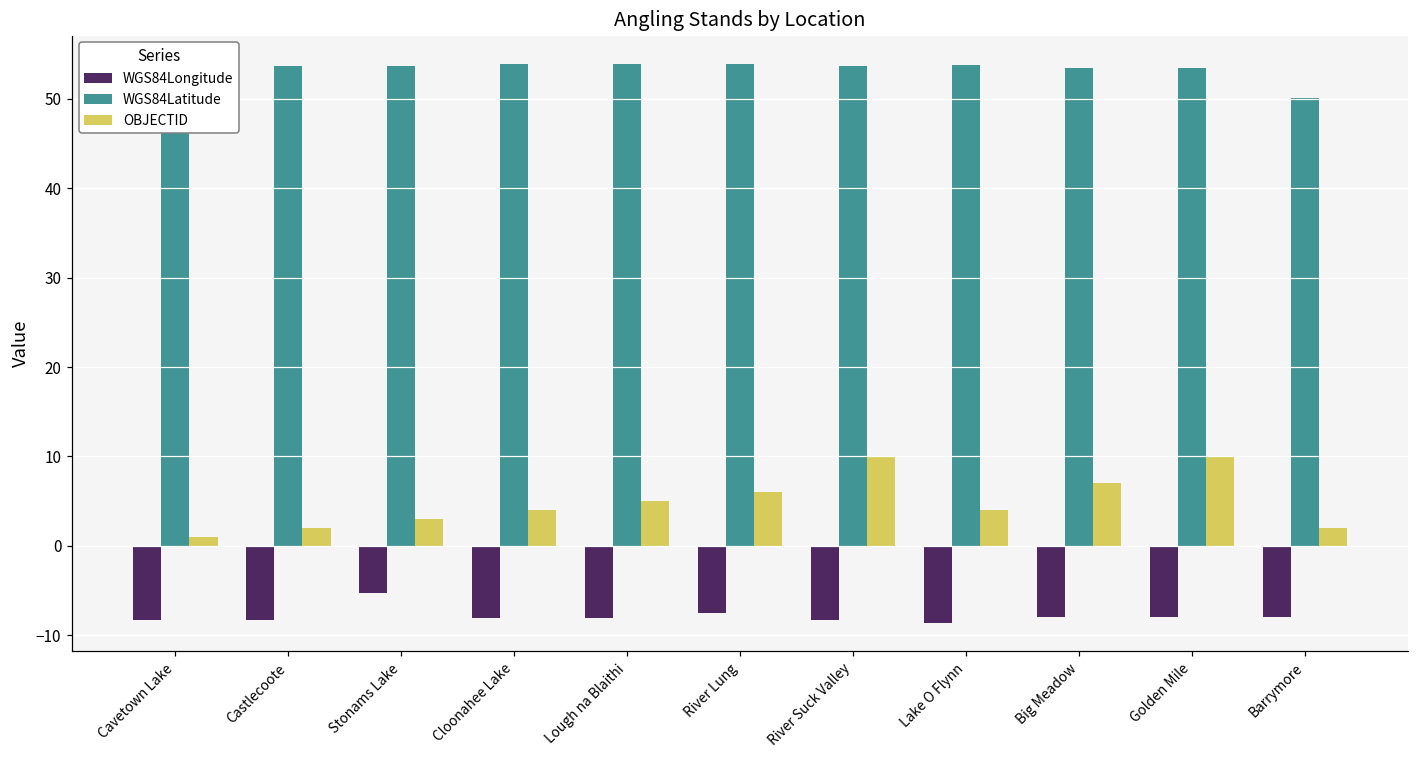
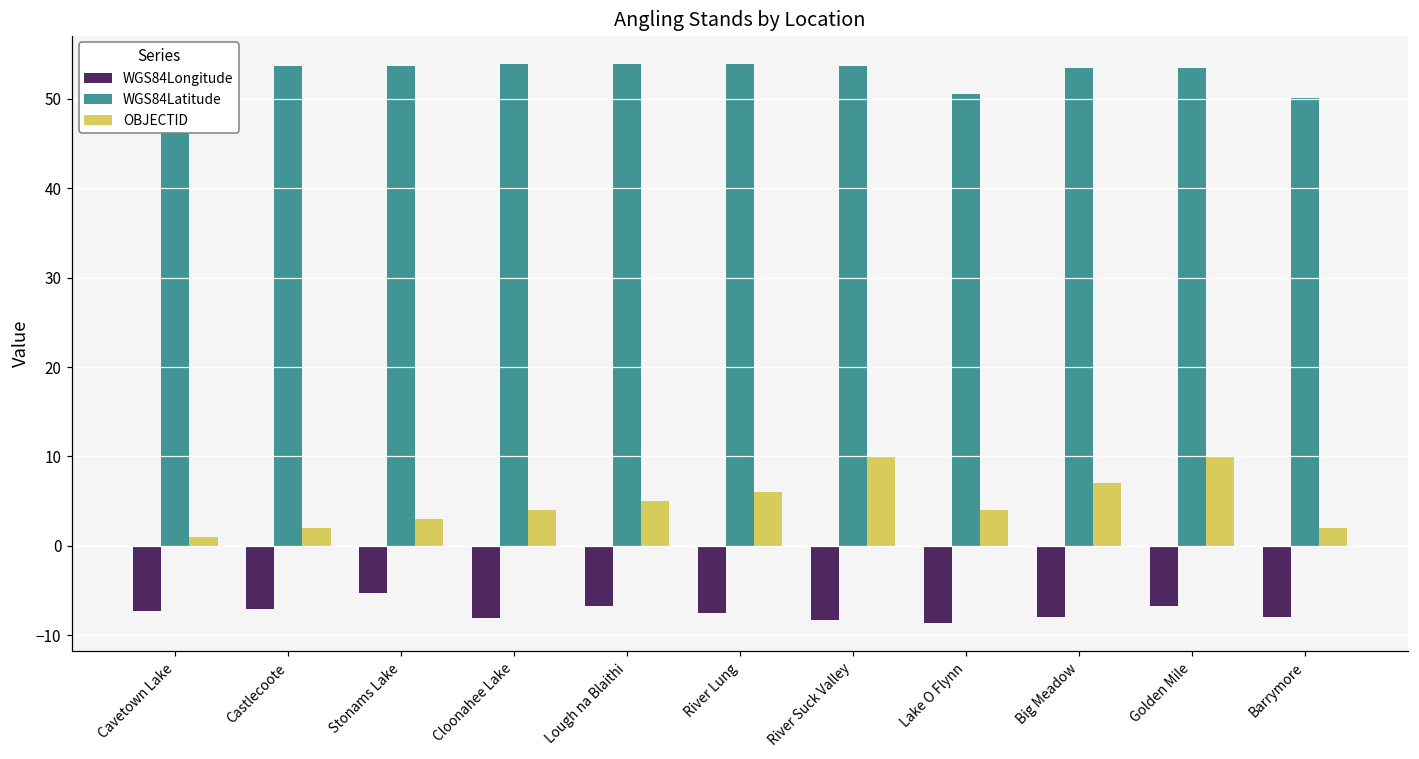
WGS84Longitude, Cavetown Lake: -8 -> -7
WGS84Longitude, Castlecoote: -8 -> -7
WGS84Longitude, Lough na Blaithi: -8 -> -7
WGS84Latitude, Lake O Flynn: 54 -> 51
WGS84Longitude, Golden Mile: -8 -> -7
